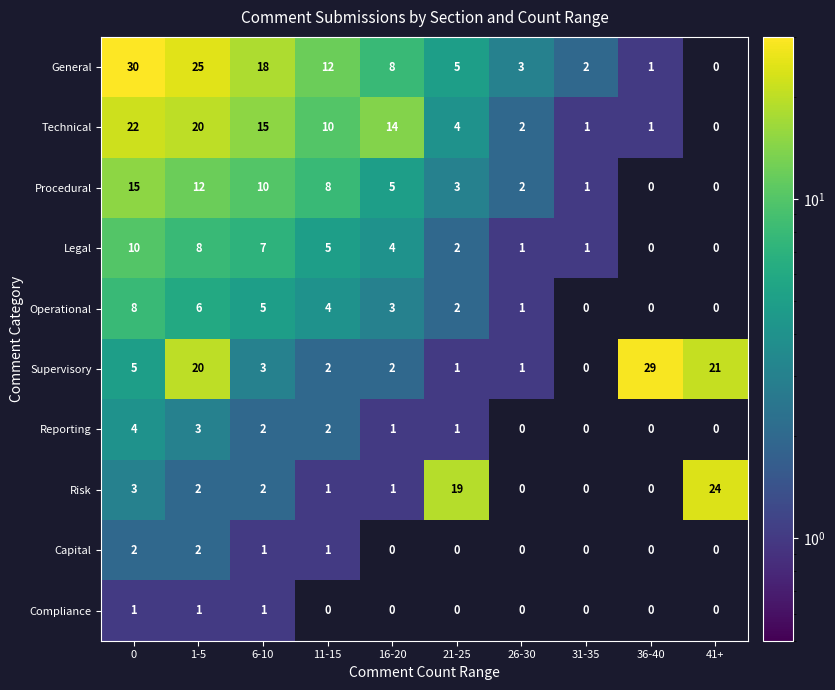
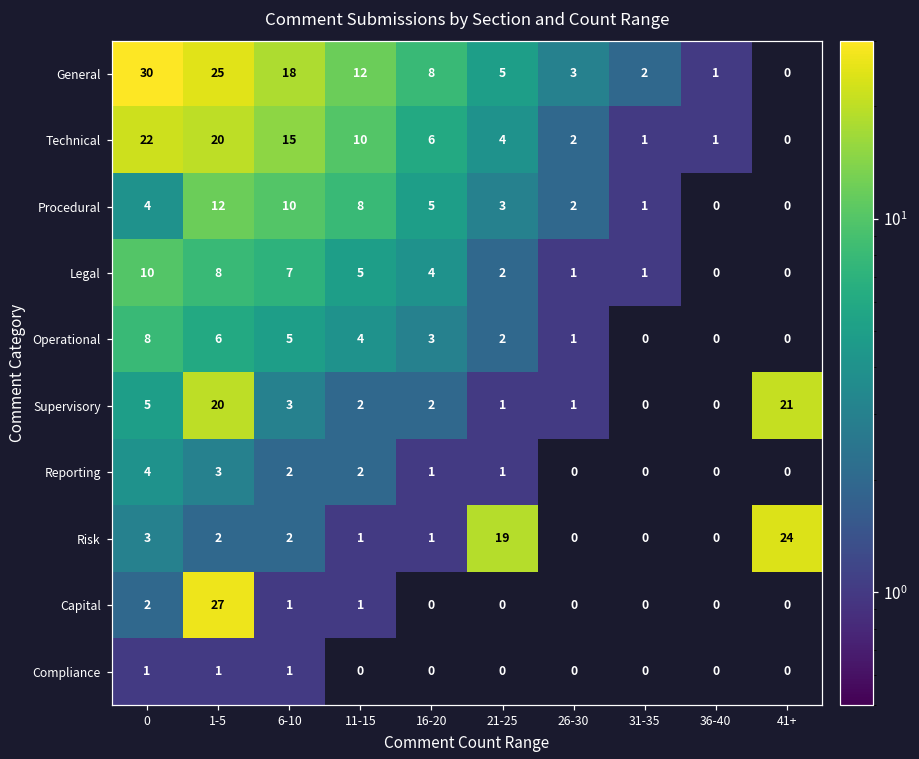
Technical, 16-20: 14 -> 6
Procedural, 0: 15 -> 4
Supervisory, 36-40: 29 -> 0
Capital, 1-5: 2 -> 27
